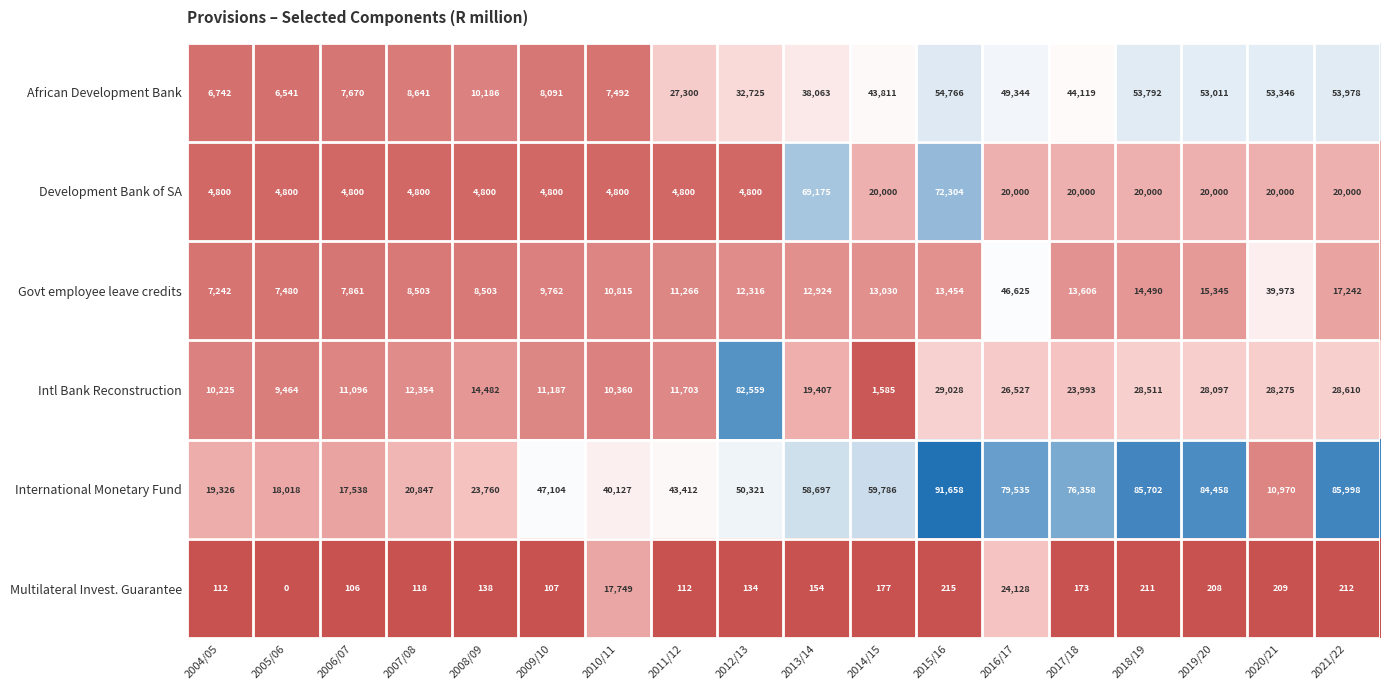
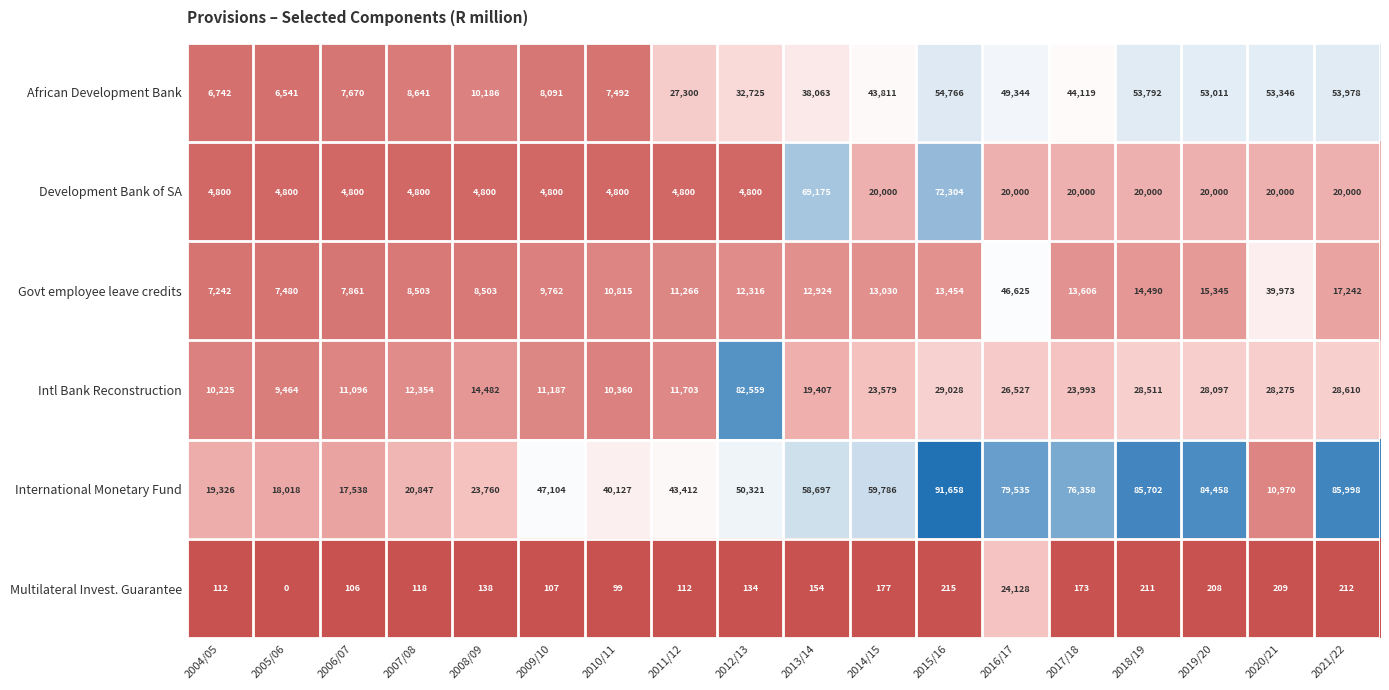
Intl Bank Reconstruction, 2014/15: 1,585 -> 23,579
Multilateral Invest. Guarantee, 2010/11: 17,749 -> 99
